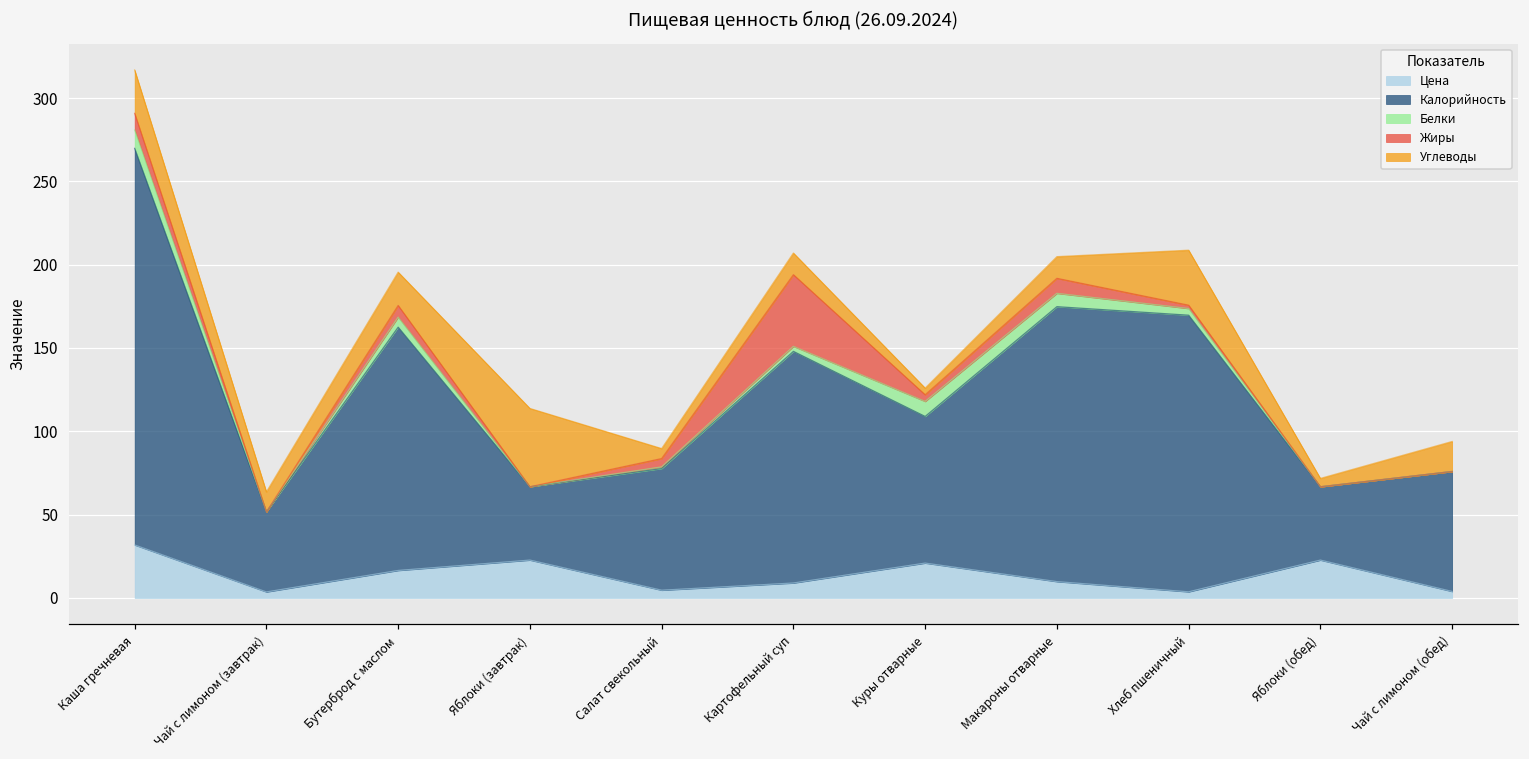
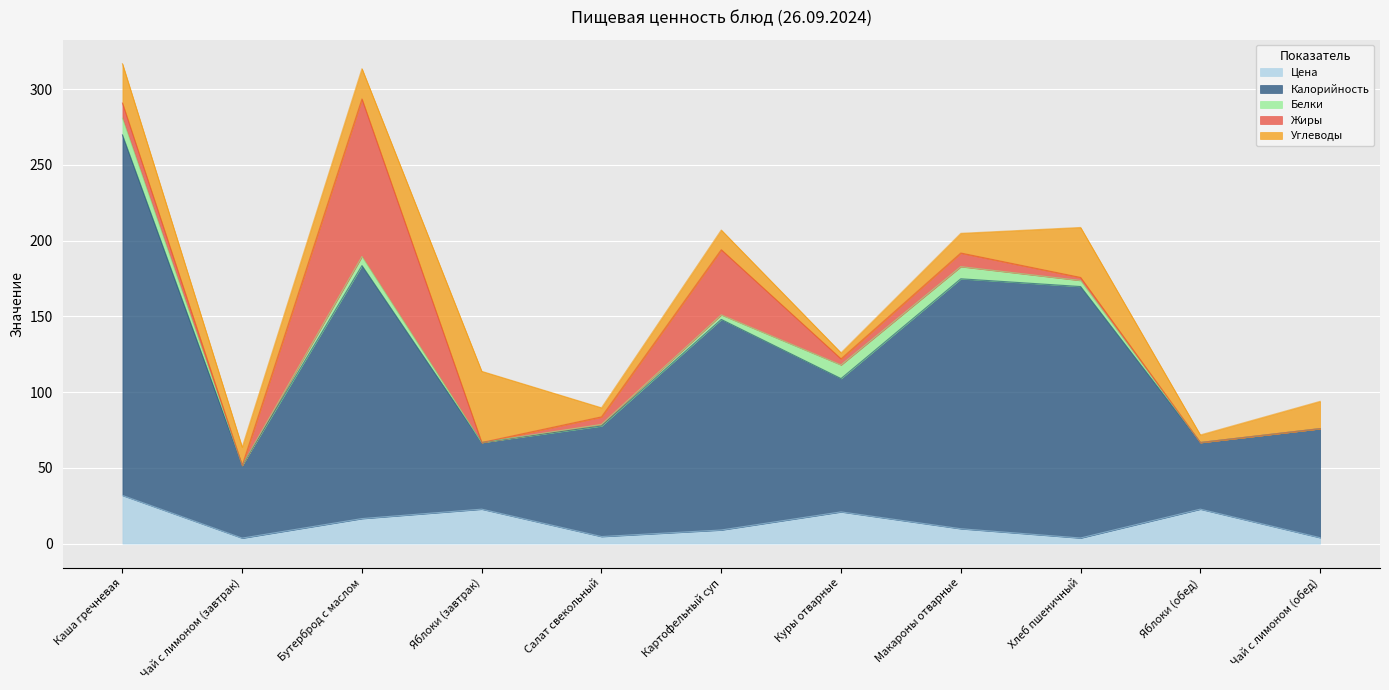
Калорийность, Бутерброд с маслом: 146 -> 167
Жиры, Бутерброд с маслом: 7 -> 104
